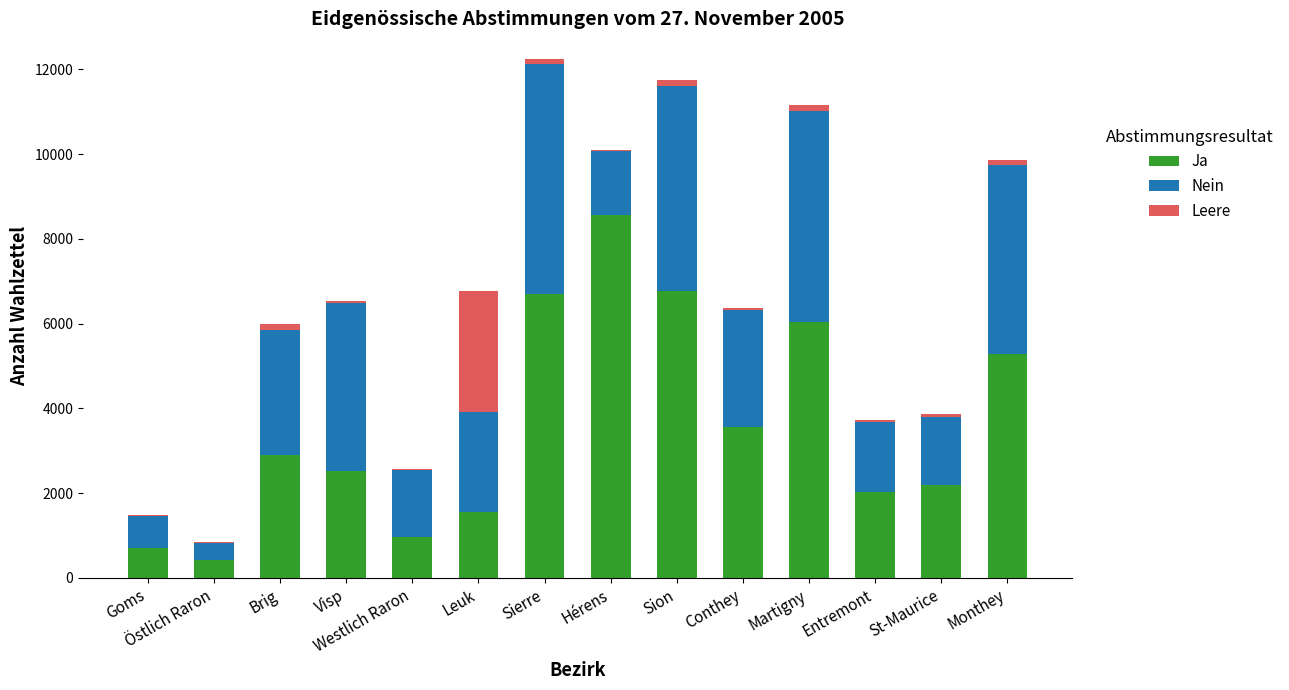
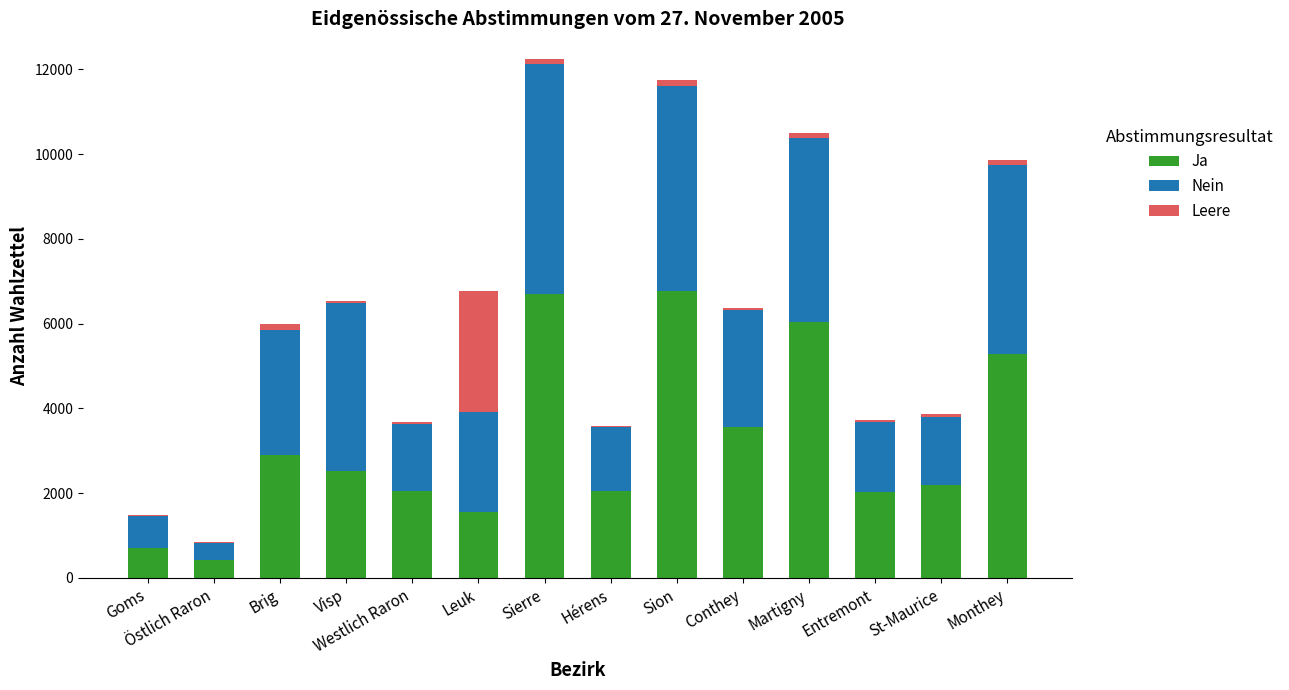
Ja, Westlich Raron: 1000 -> 2100
Ja, Hérens: 8600 -> 2000
Nein, Martigny: 5000 -> 4300
